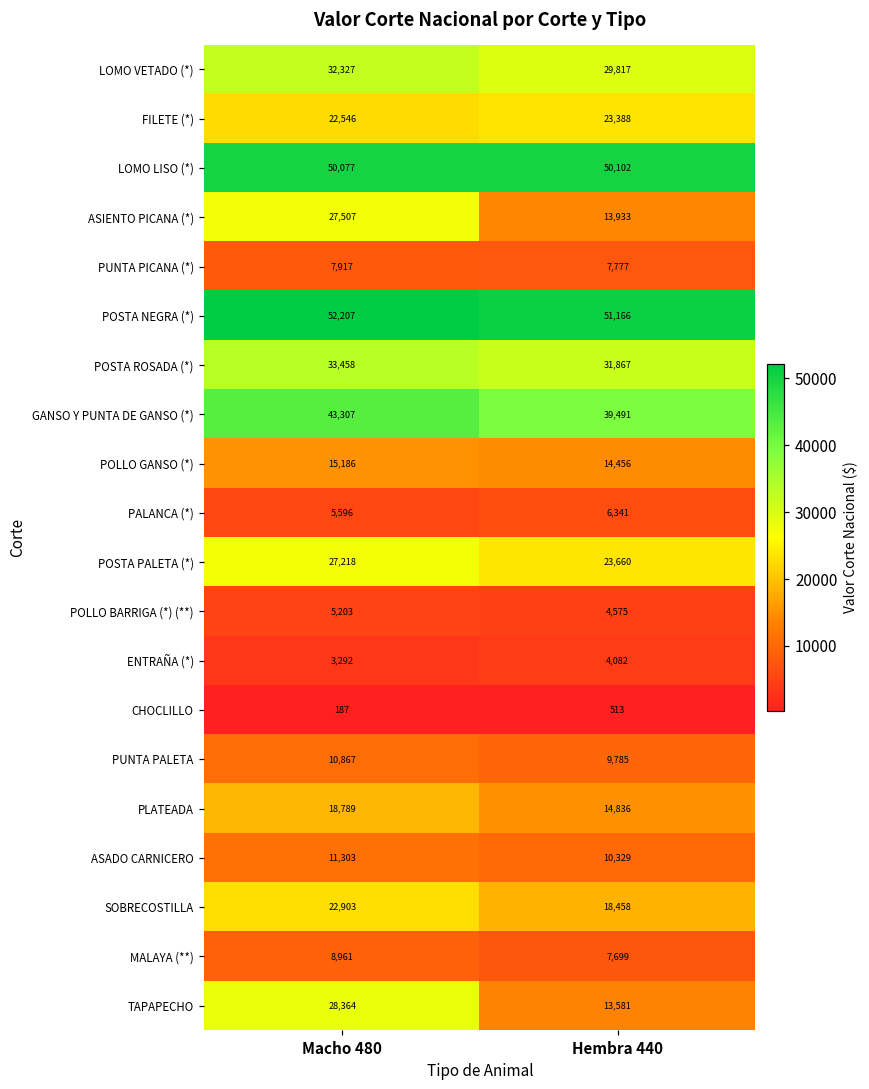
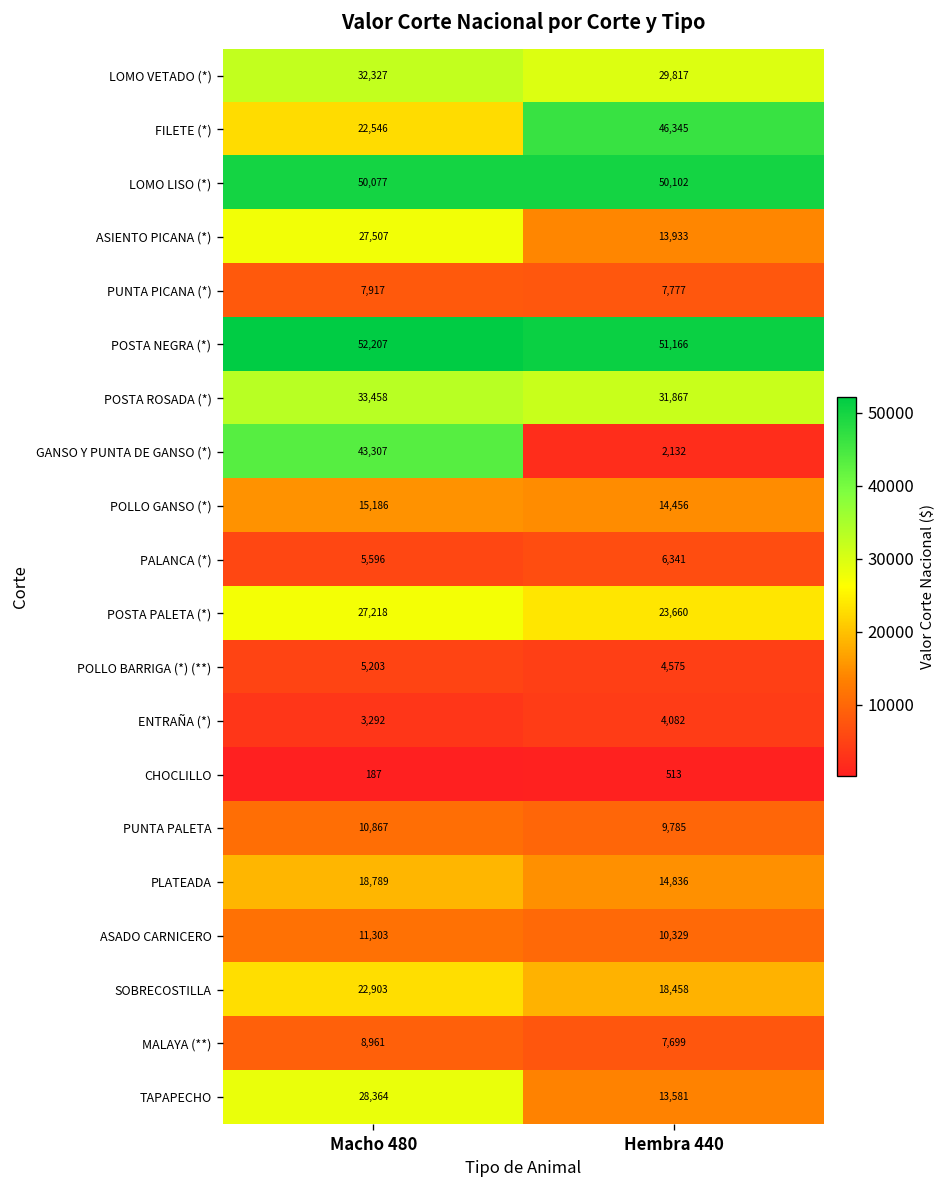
FILETE (*), Hembra 440: 23,388 -> 46,345
GANSO Y PUNTA DE GANSO (*), Hembra 440: 39,491 -> 2,132
